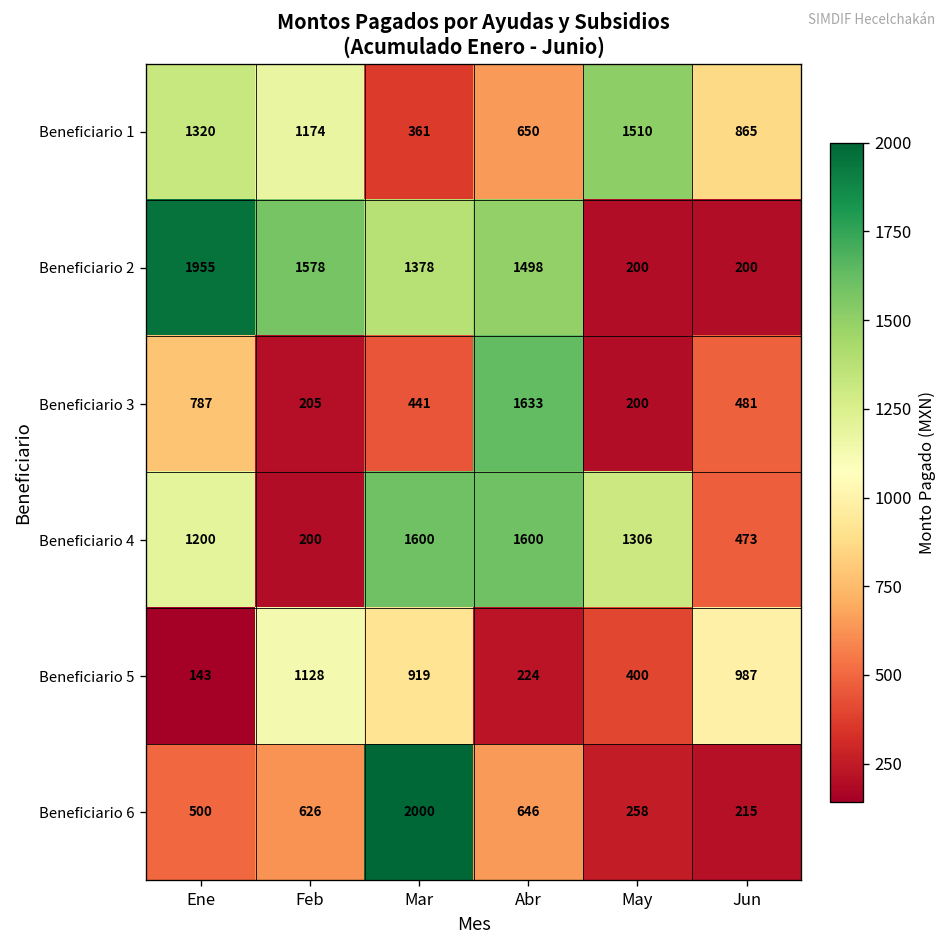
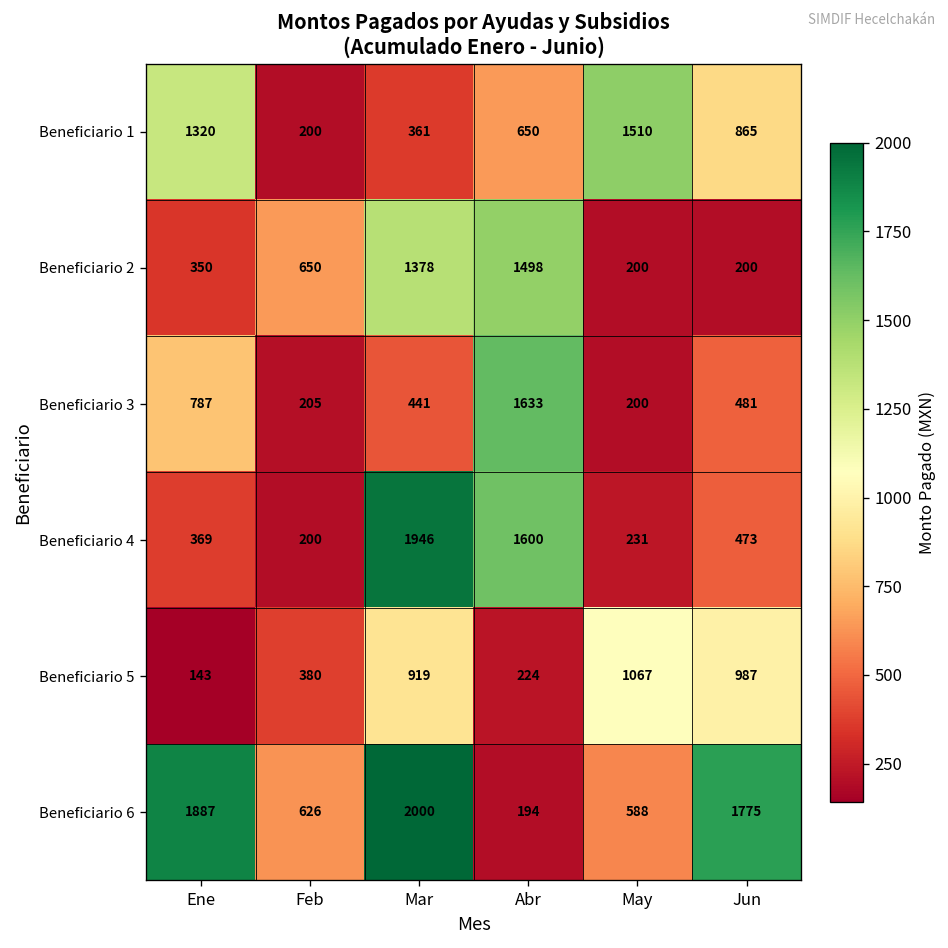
Beneficiario 1, Feb: 1174 -> 200
Beneficiario 2, Ene: 1955 -> 350
Beneficiario 2, Feb: 1578 -> 650
Beneficiario 4, Ene: 1200 -> 369
Beneficiario 4, Mar: 1600 -> 1946
Beneficiario 4, May: 1306 -> 231
Beneficiario 5, Feb: 1128 -> 380
Beneficiario 5, May: 400 -> 1067
Beneficiario 6, Ene: 500 -> 1887
Beneficiario 6, Abr: 646 -> 194
Beneficiario 6, May: 258 -> 588
Beneficiario 6, Jun: 215 -> 1775
